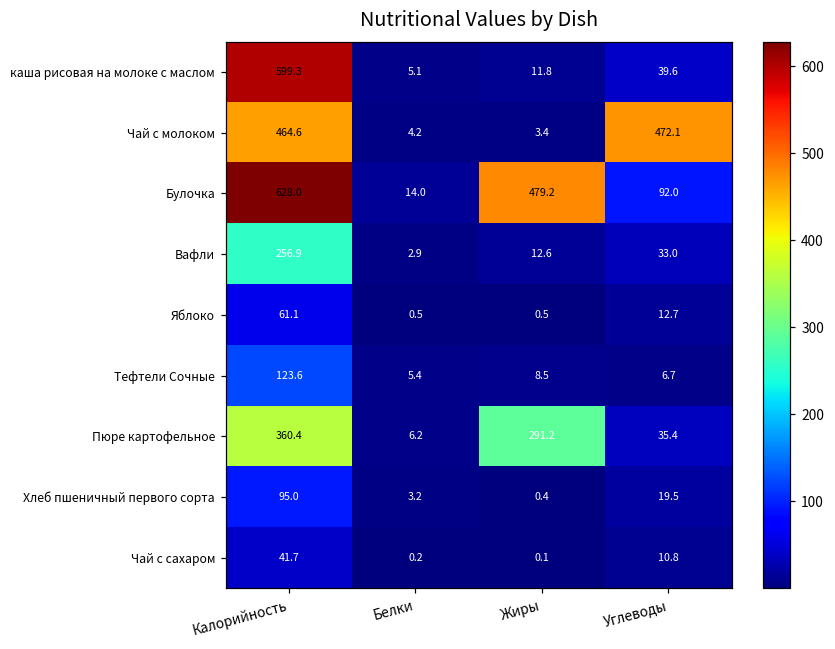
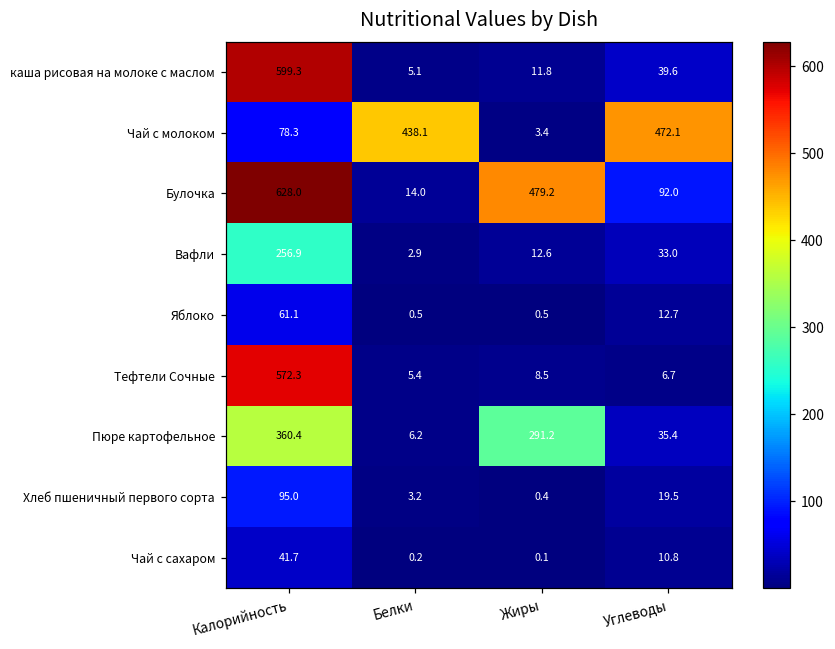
Чай с молоком, Калорийность: 464.6 -> 78.3
Чай с молоком, Белки: 4.2 -> 438.1
Тефтели Сочные, Калорийность: 123.6 -> 572.3
